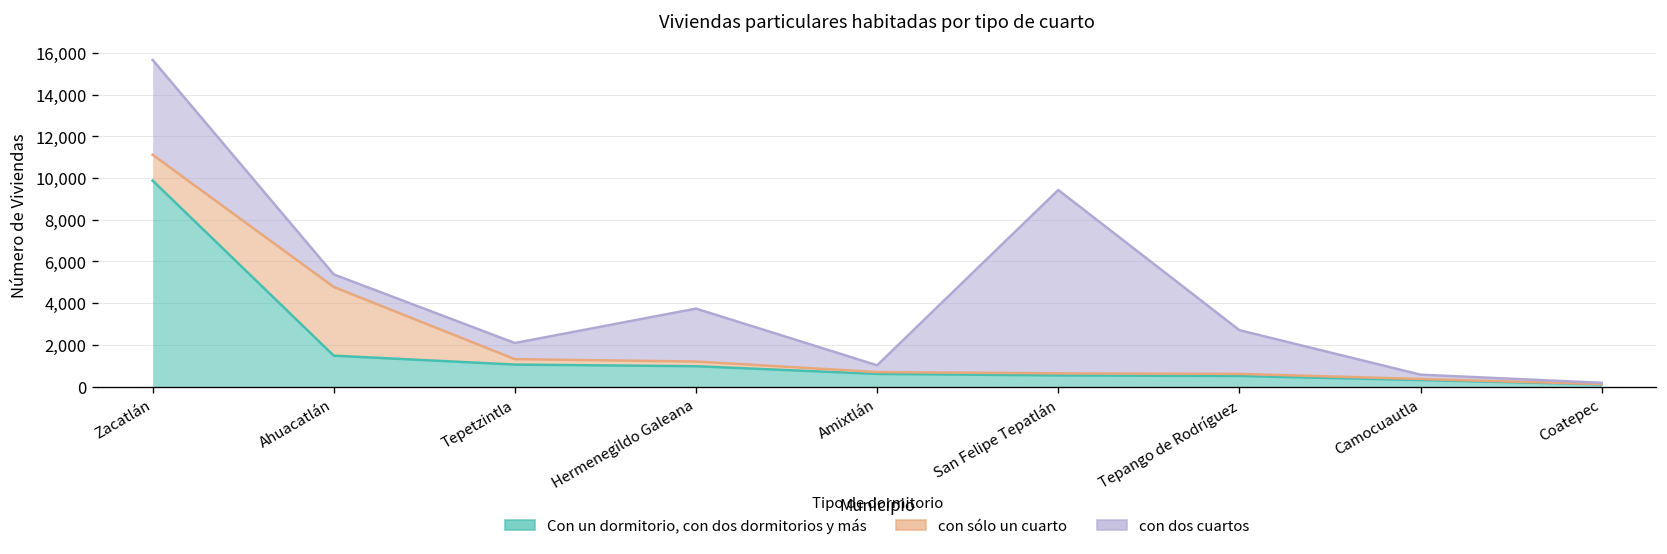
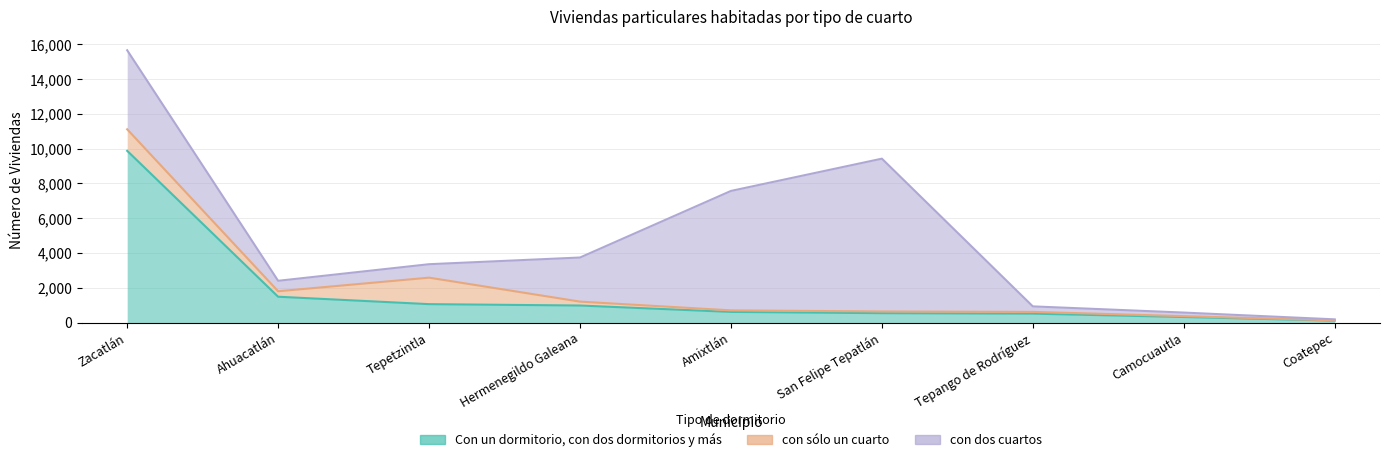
con sólo un cuarto, Ahuacatlán: 3,300 -> 300
con sólo un cuarto, Tepetzintla: 300 -> 1,500
con dos cuartos, Amixtlán: 300 -> 6,900
con dos cuartos, Tepango de Rodríguez: 2,100 -> 300
